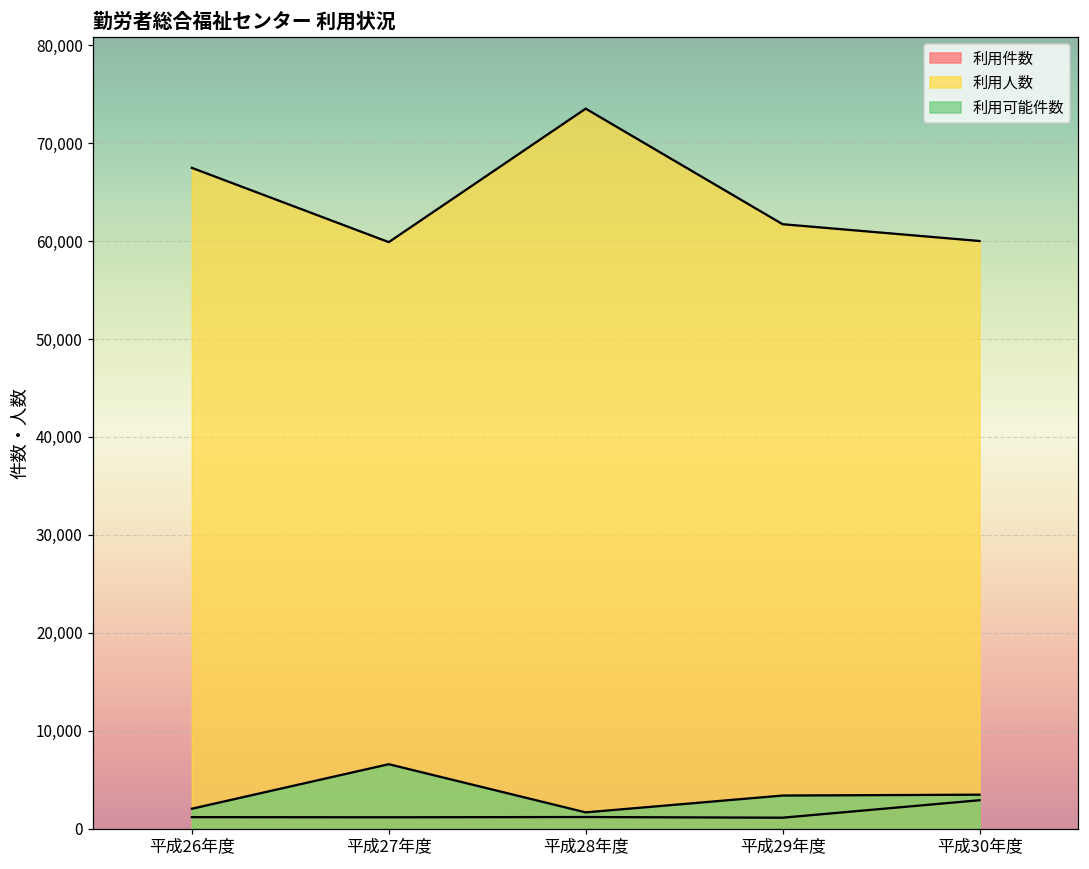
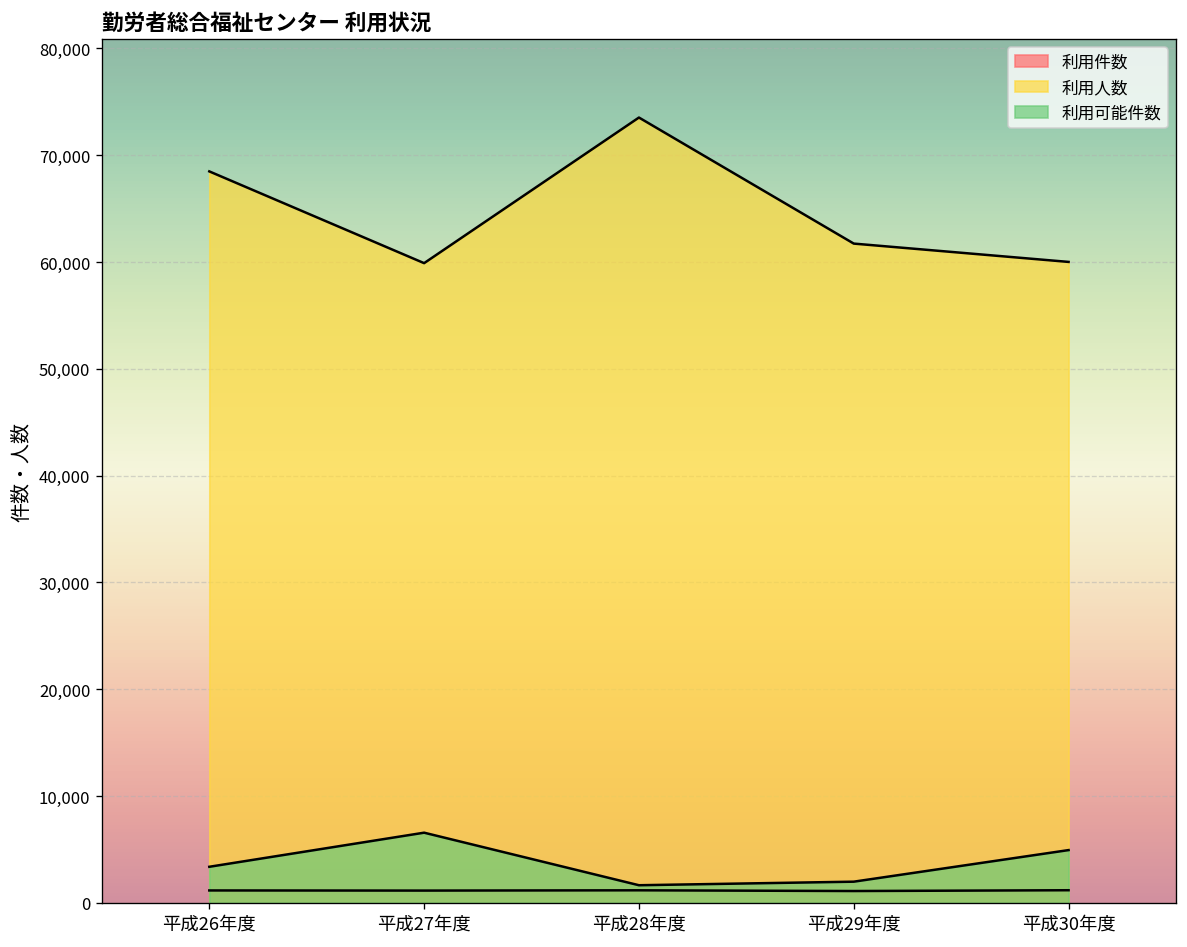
利用人数, 平成26年度: 67,000 -> 68,000
利用可能件数, 平成26年度: 2,000 -> 3,000
利用可能件数, 平成29年度: 3,000 -> 2,000
利用件数, 平成30年度: 3,000 -> 1,000
利用可能件数, 平成30年度: 3,000 -> 5,000
